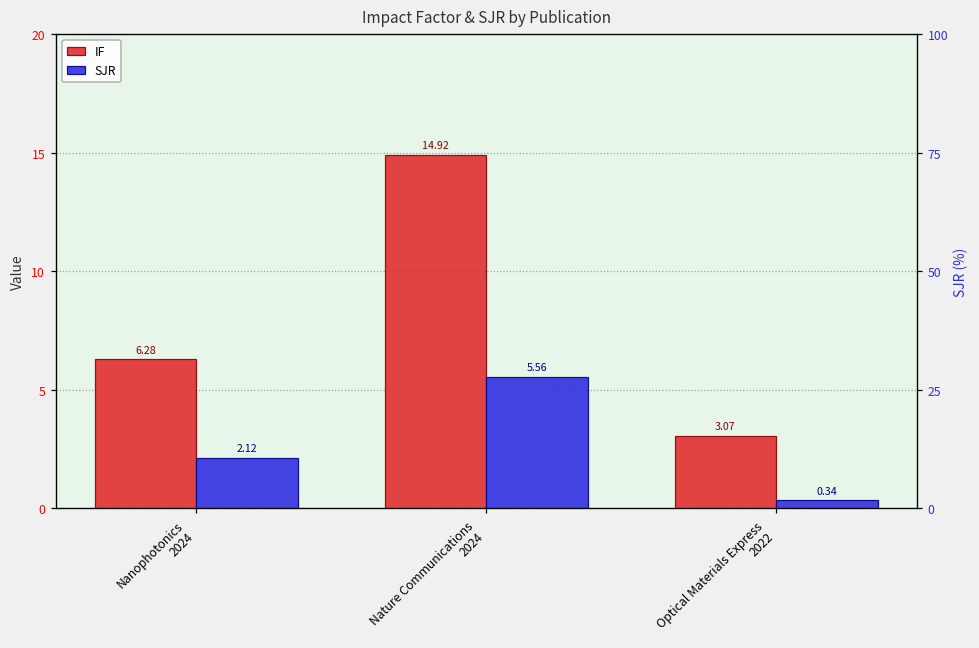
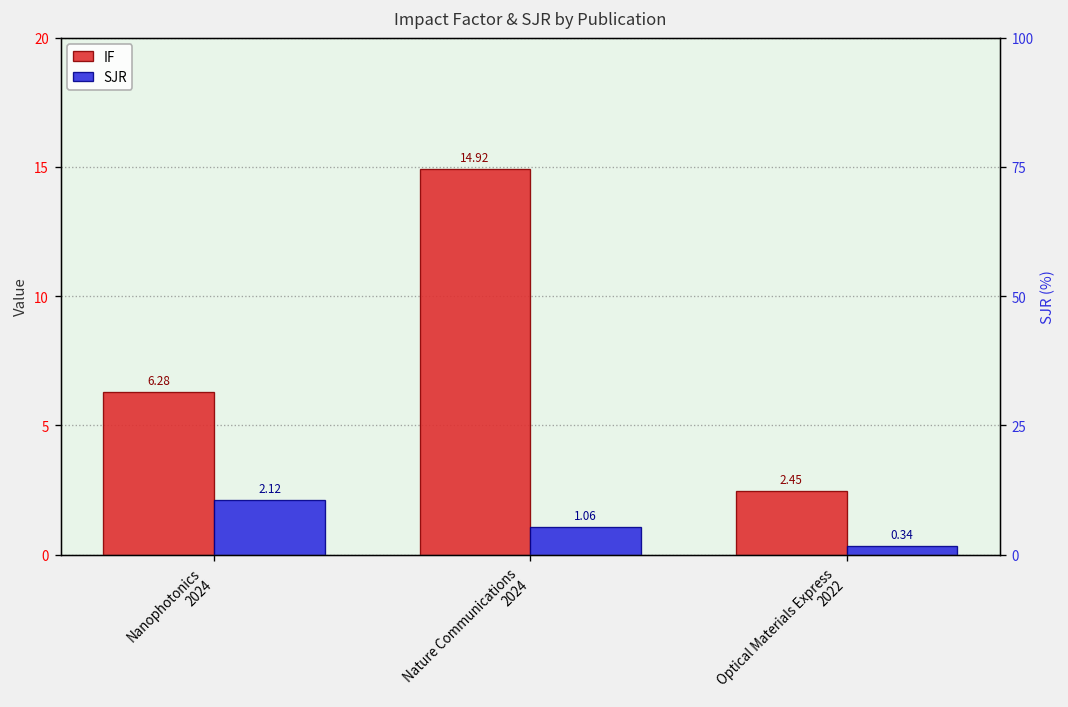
SJR, Nature Communications 2024: 5.56 -> 1.06
IF, Optical Materials Express 2022: 3.07 -> 2.45
